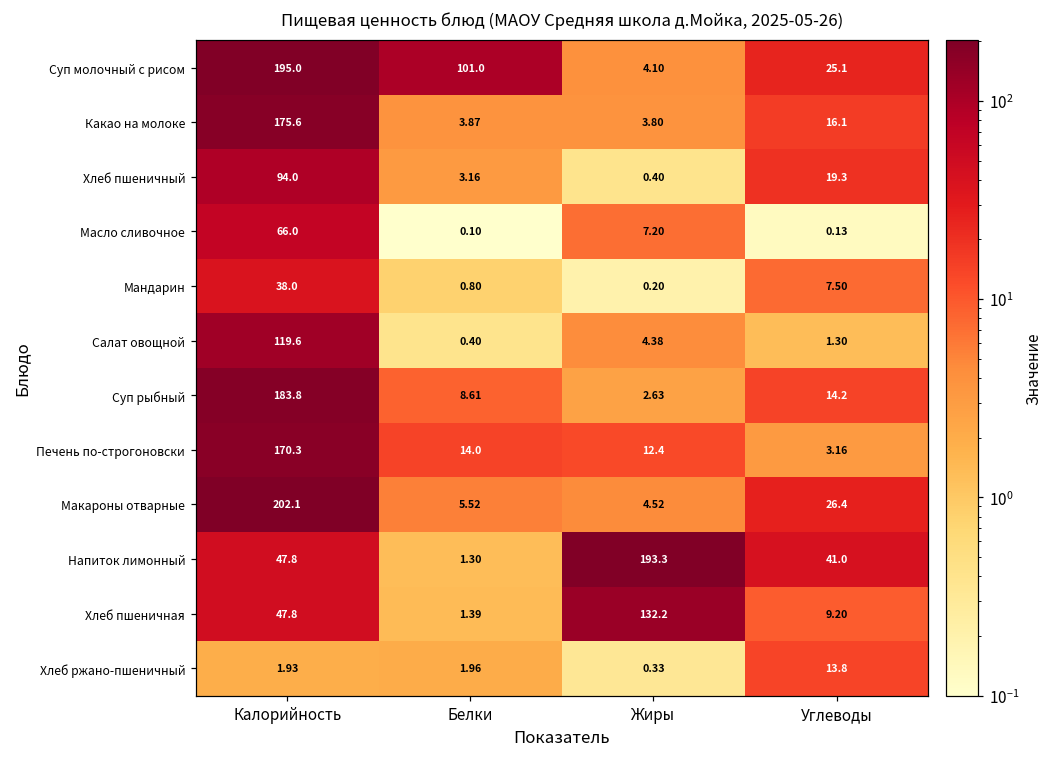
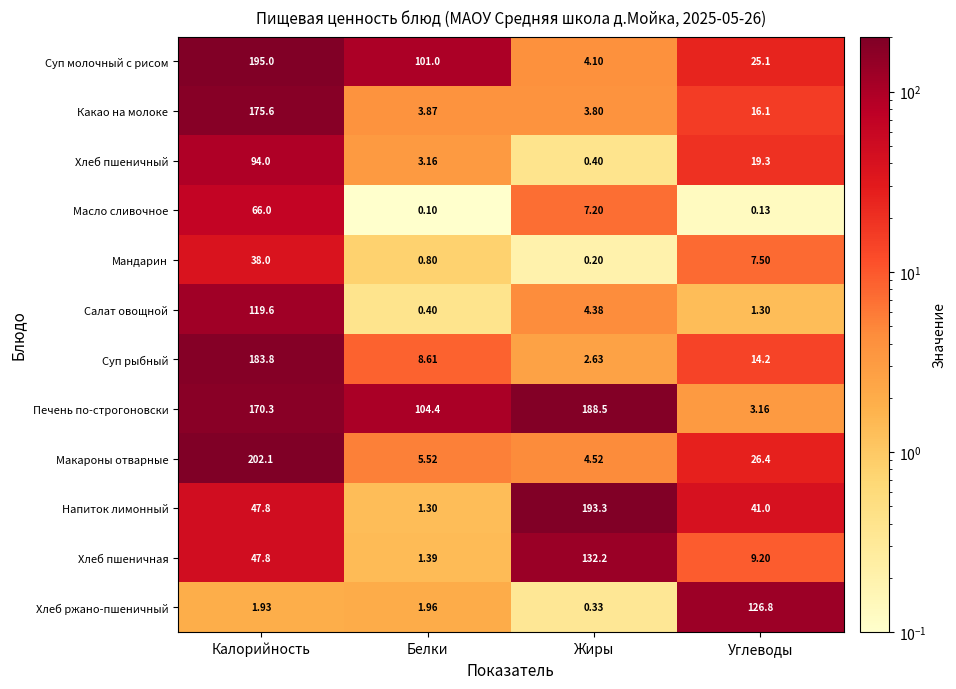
Печень по-строгоновски, Белки: 14.0 -> 104.4
Печень по-строгоновски, Жиры: 12.4 -> 188.5
Хлеб ржано-пшеничный, Углеводы: 13.8 -> 126.8
